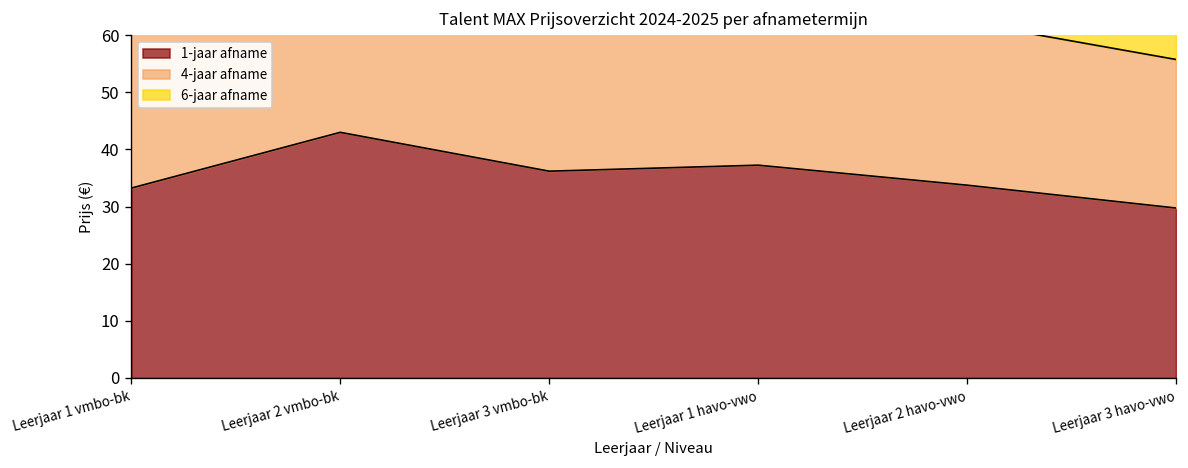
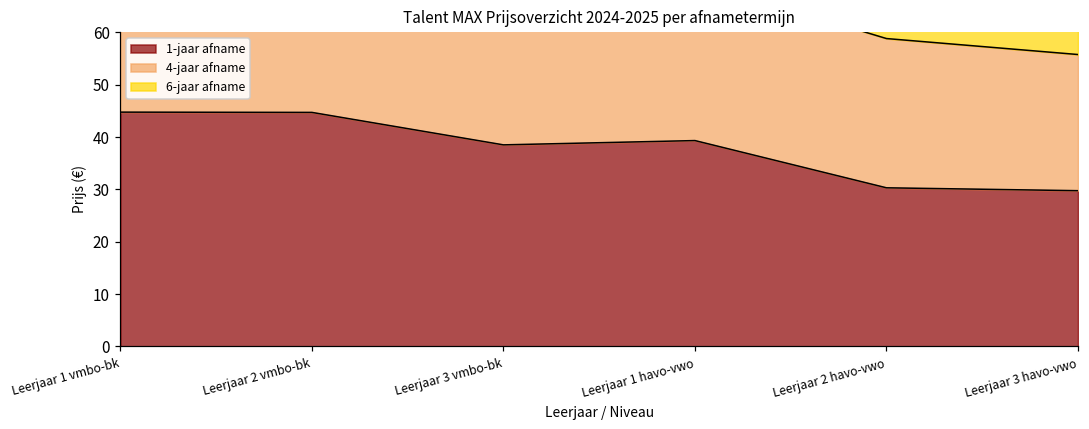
1-jaar afname, Leerjaar 1 vmbo-bk: 33 -> 45
1-jaar afname, Leerjaar 2 vmbo-bk: 43 -> 45
1-jaar afname, Leerjaar 3 vmbo-bk: 36 -> 39
1-jaar afname, Leerjaar 1 havo-vwo: 37 -> 39
1-jaar afname, Leerjaar 2 havo-vwo: 34 -> 30
